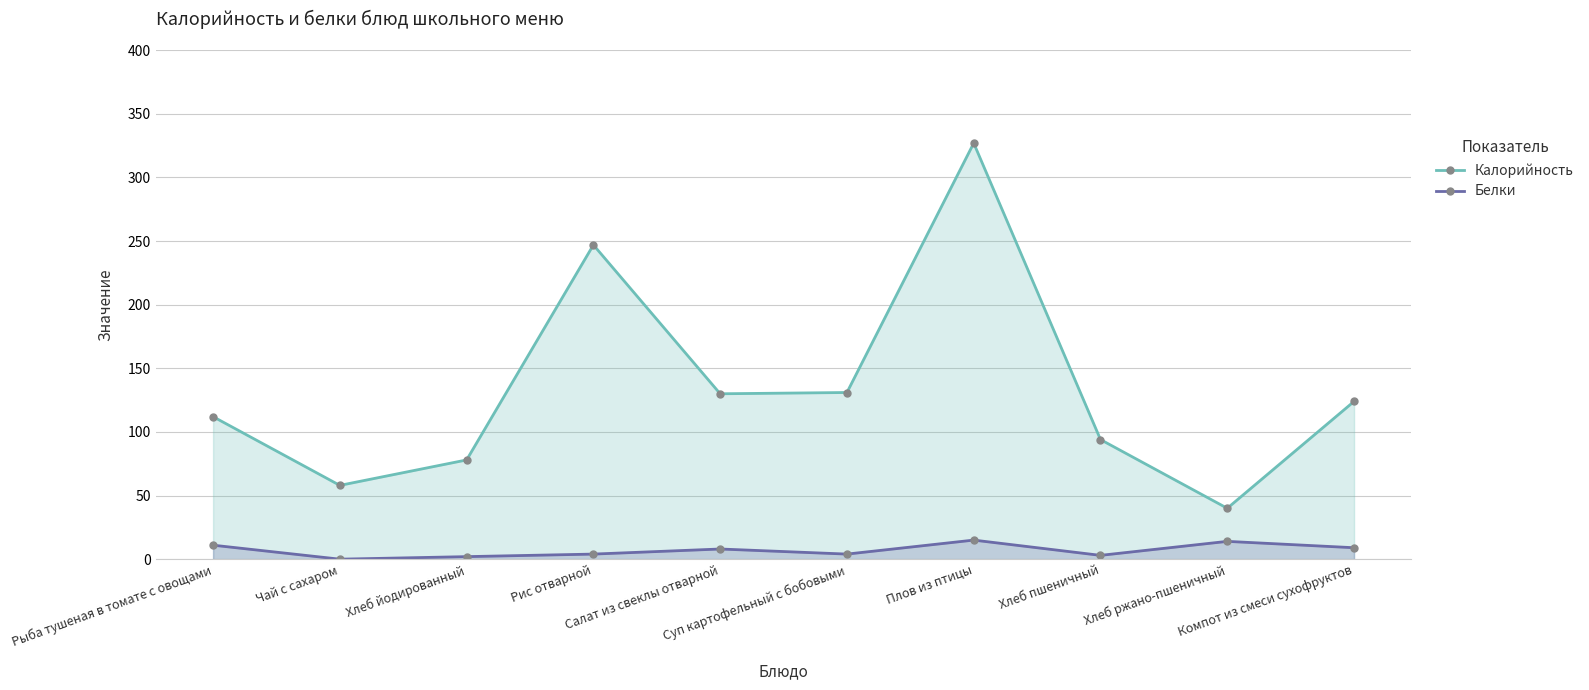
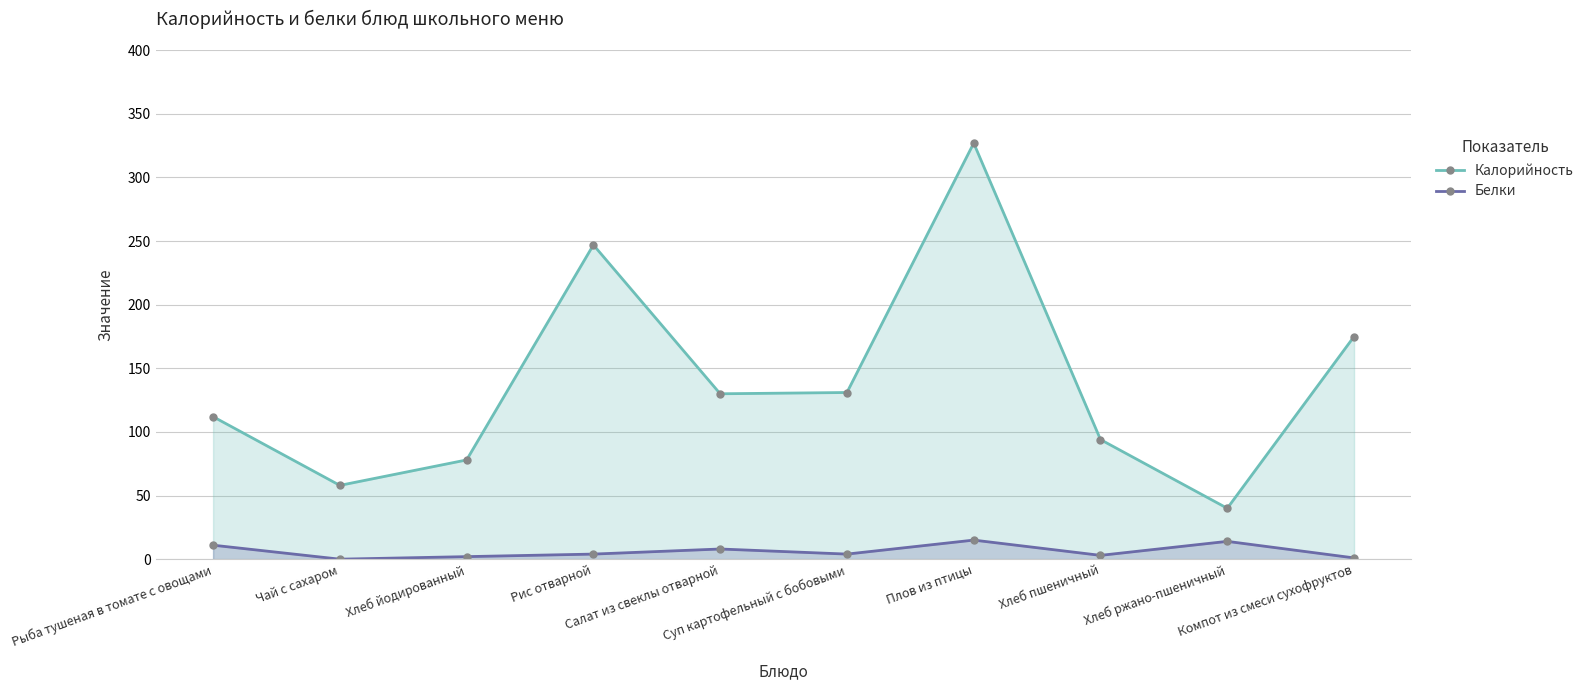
Калорийность, Компот из смеси сухофруктов: 124 -> 175
Белки, Компот из смеси сухофруктов: 9 -> 1
